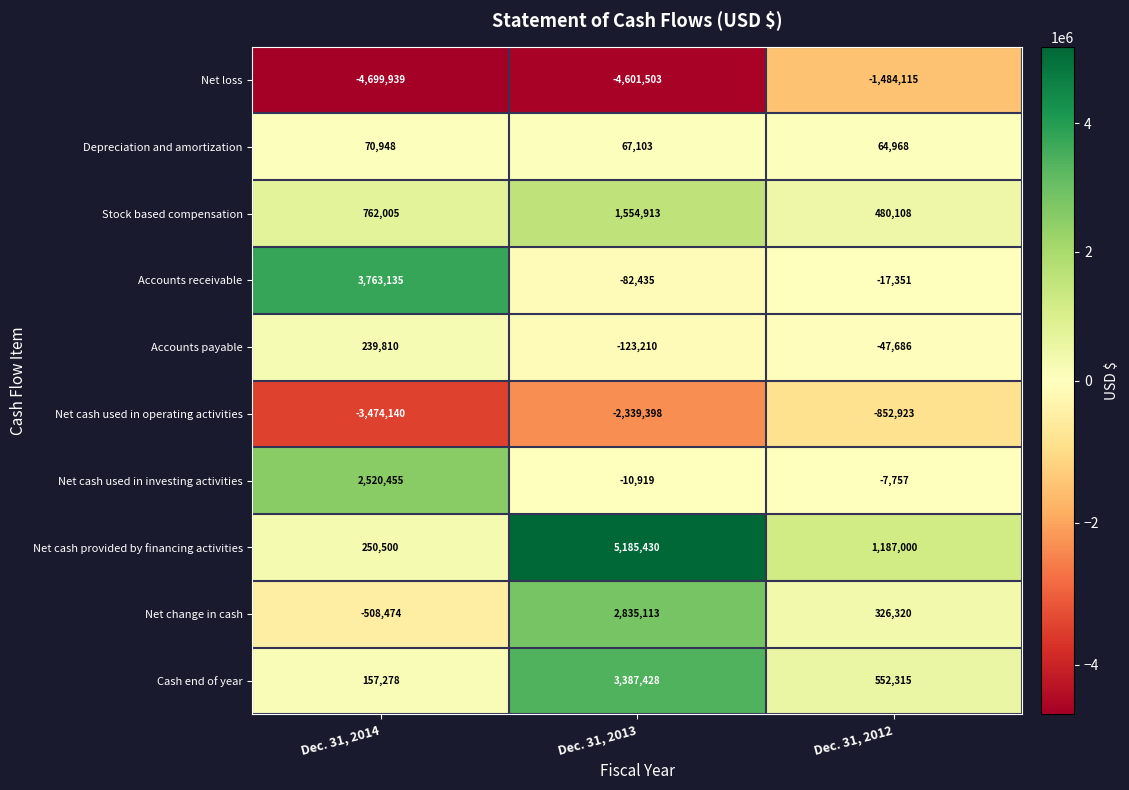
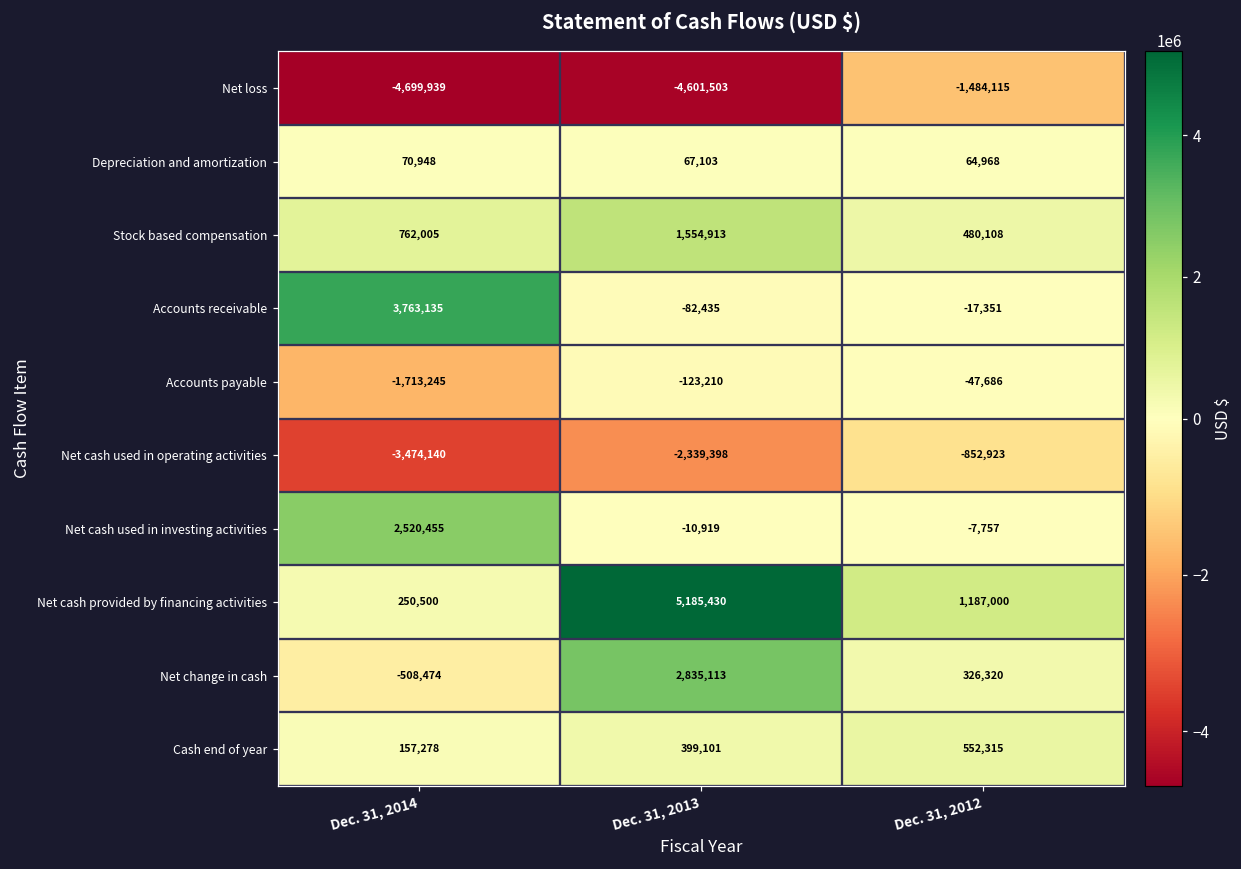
Accounts payable, Dec. 31, 2014: 239,810 -> -1,713,245
Cash end of year, Dec. 31, 2013: 3,387,428 -> 399,101
